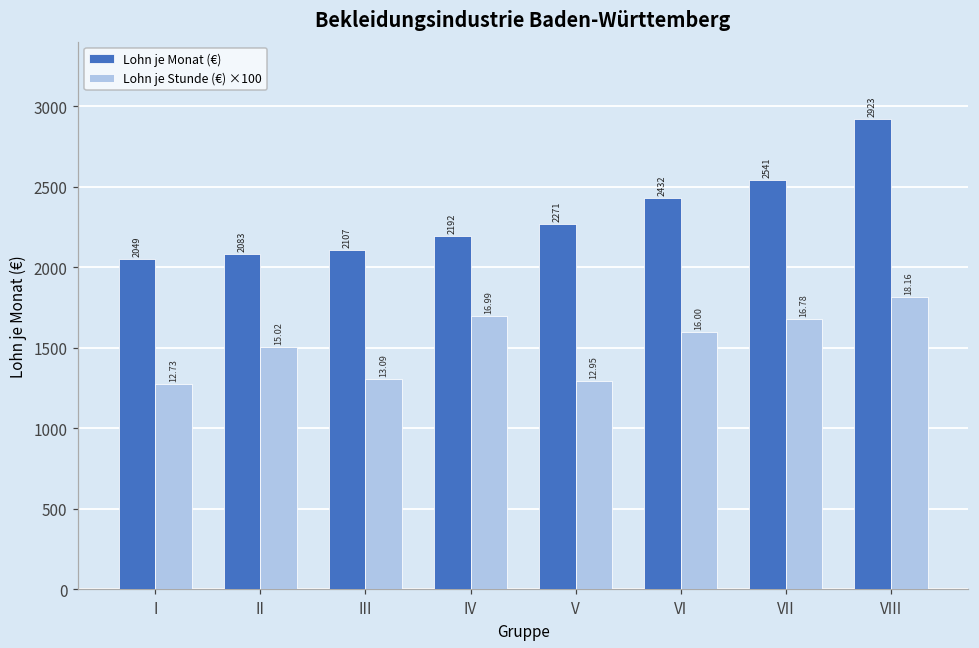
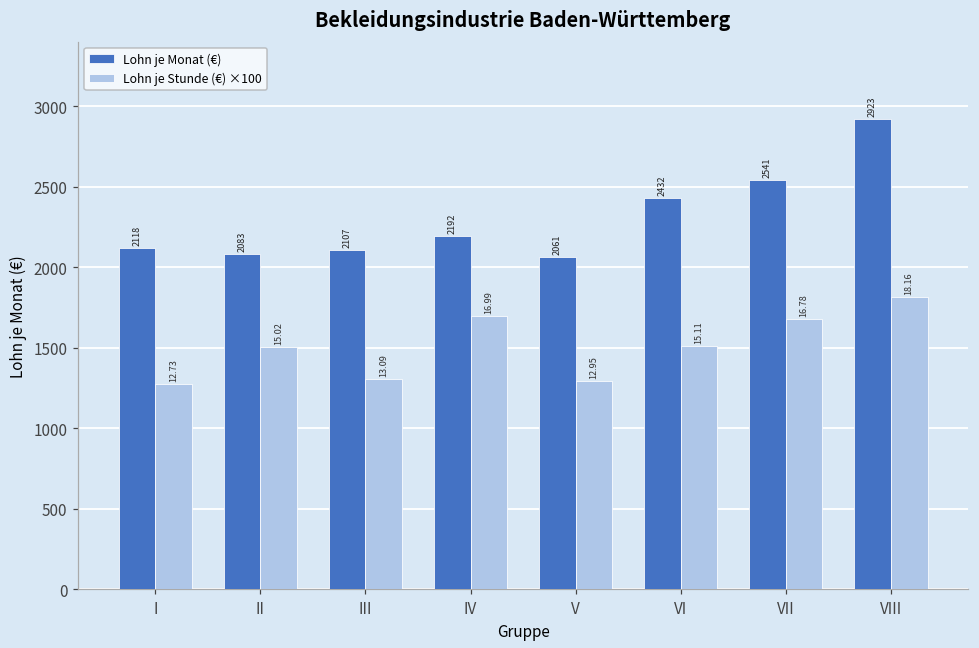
Lohn je Monat (€), I: 2049 -> 2118
Lohn je Monat (€), V: 2271 -> 2061
Lohn je Stunde (€) ×100, VI: 16.00 -> 15.11
